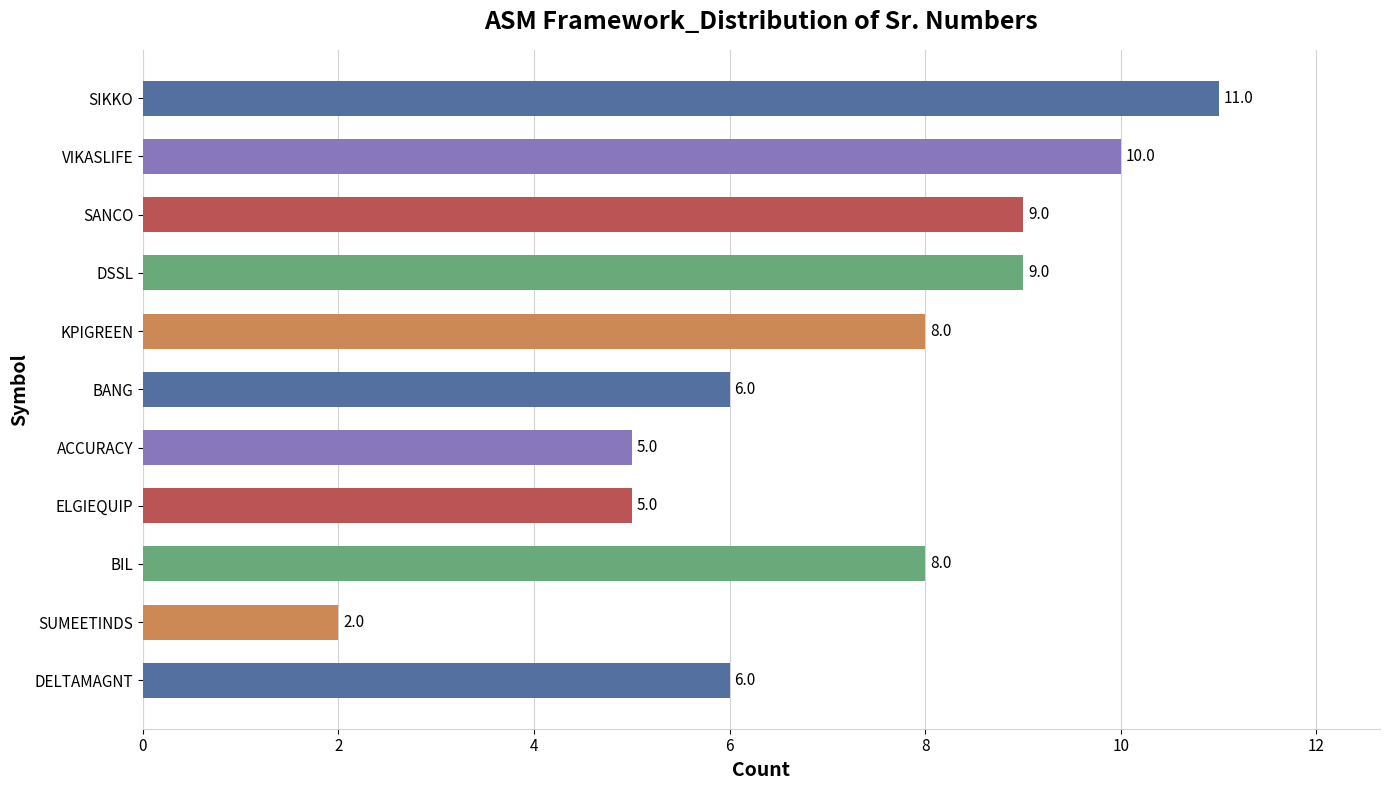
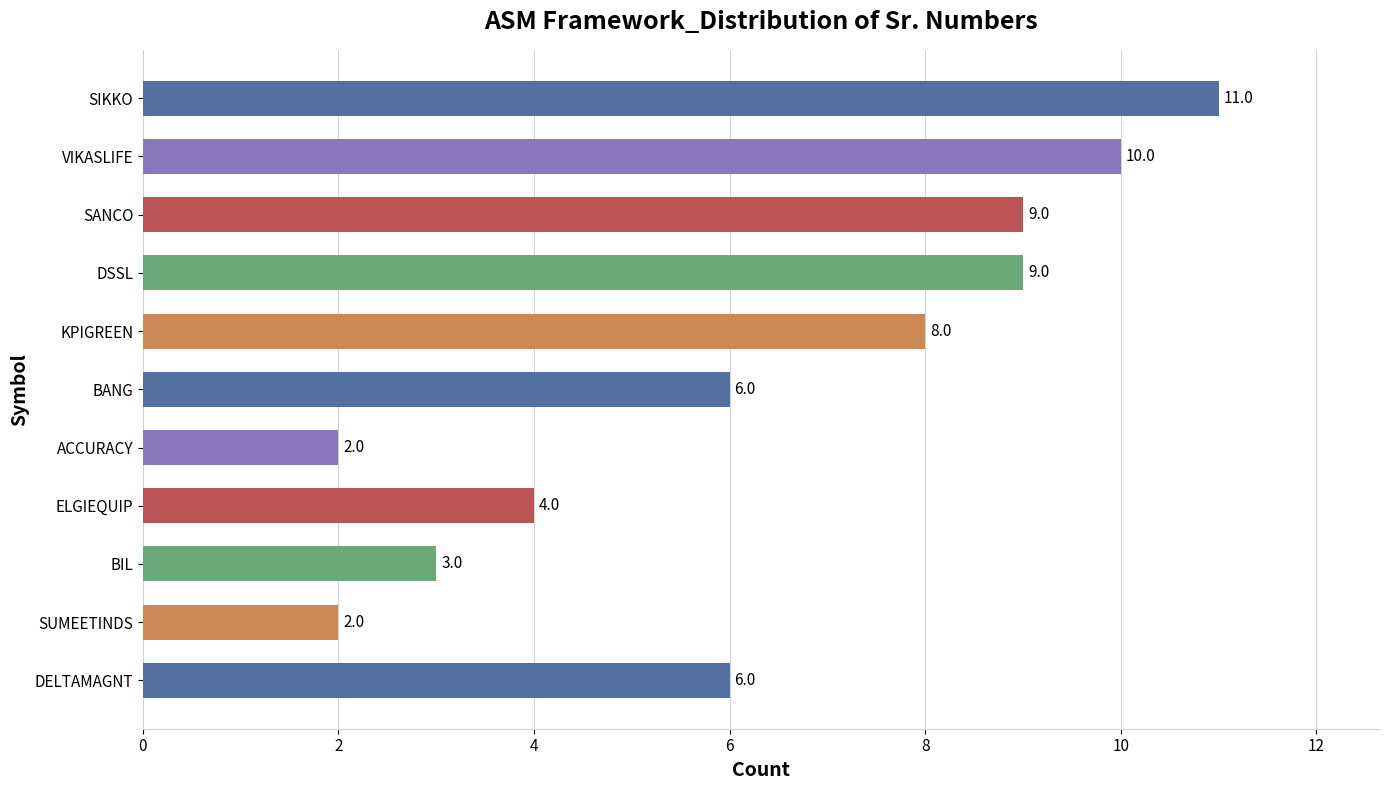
ACCURACY: 5.0 -> 2.0
ELGIEQUIP: 5.0 -> 4.0
BIL: 8.0 -> 3.0
